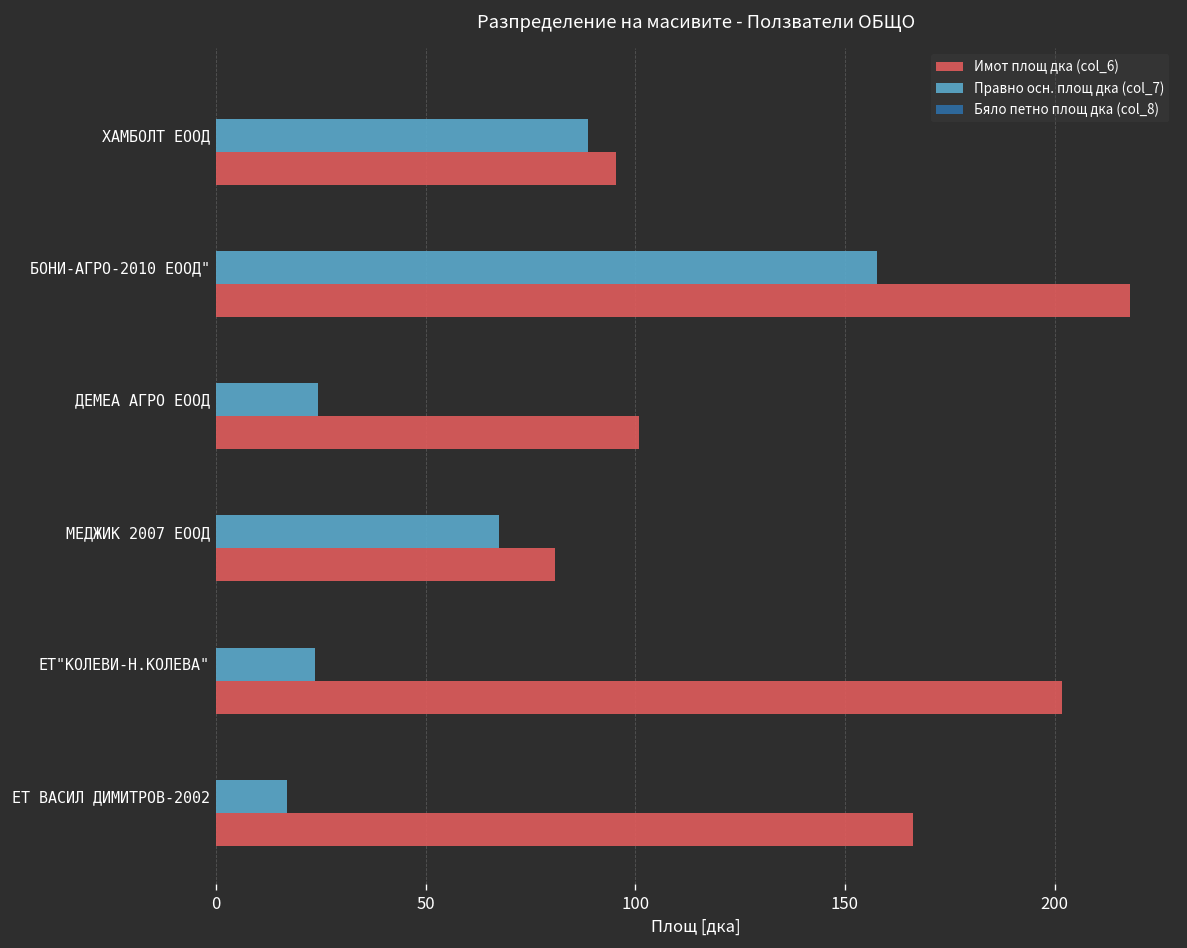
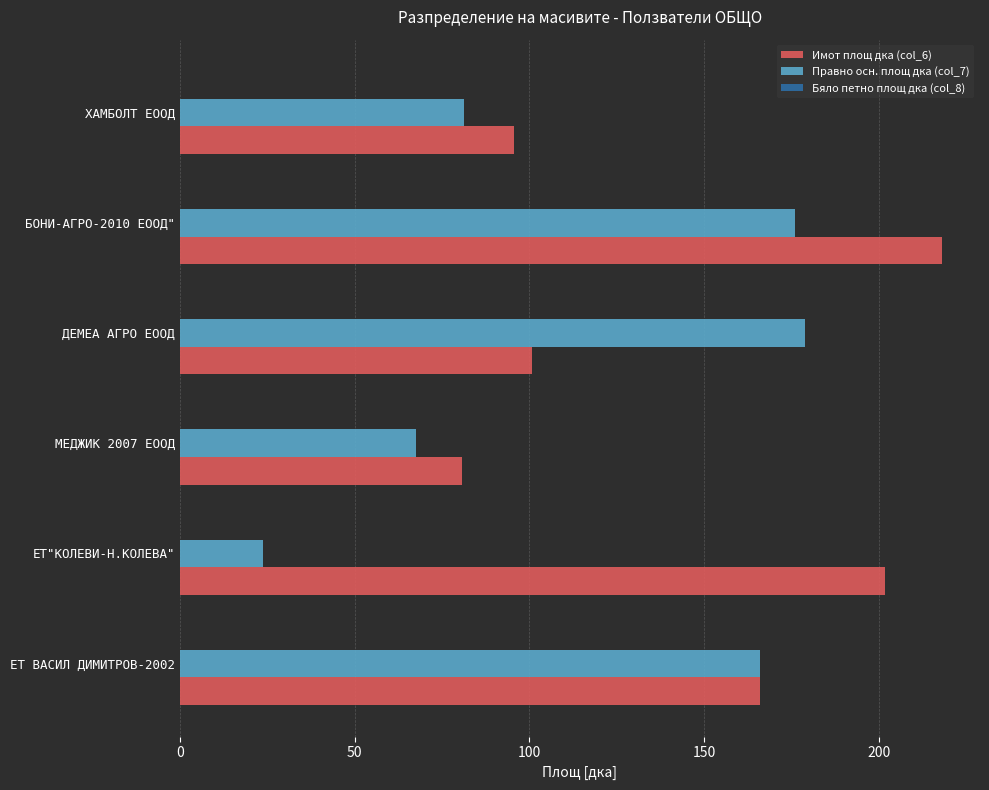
Правно осн. площ дка (col_7), ХАМБОЛТ ЕООД: 89 -> 81
Правно осн. площ дка (col_7), БОНИ-АГРО-2010 ЕООД": 158 -> 176
Правно осн. площ дка (col_7), ДЕМЕА АГРО ЕООД: 24 -> 179
Правно осн. площ дка (col_7), ЕТ ВАСИЛ ДИМИТРОВ-2002: 17 -> 166
